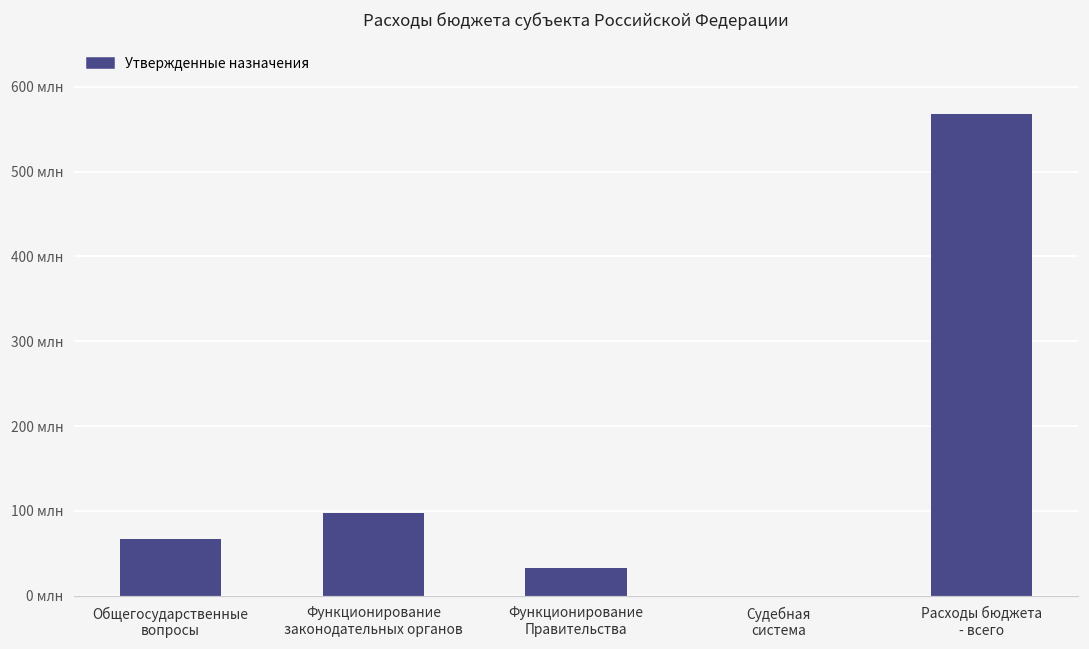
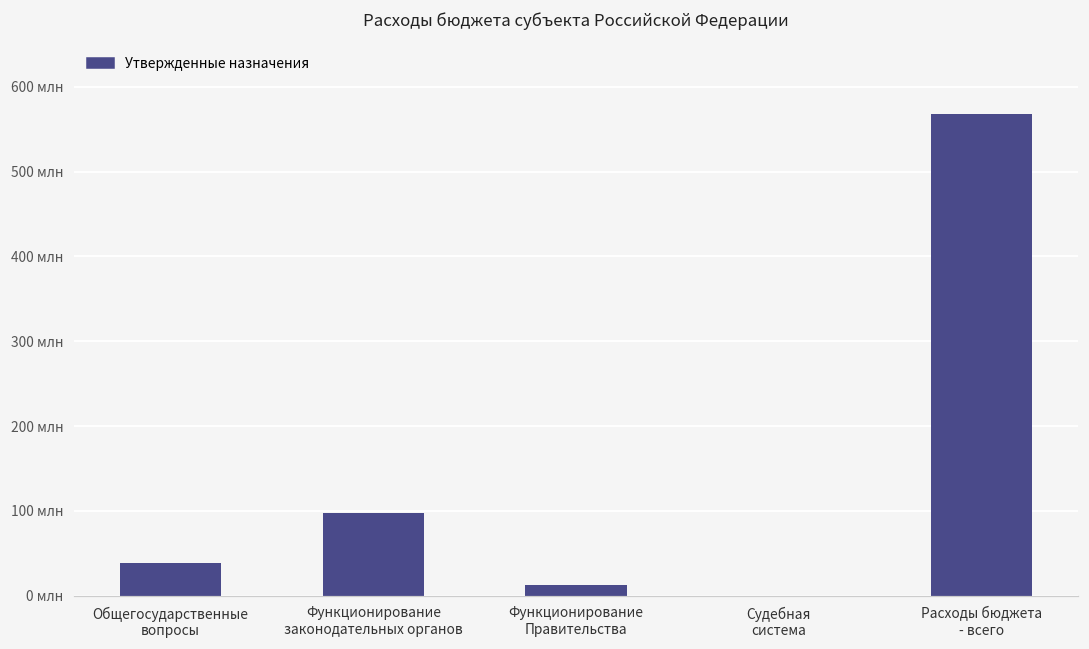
Общегосударственные вопросы: 70 млн -> 40 млн
Функционирование Правительства: 30 млн -> 10 млн
